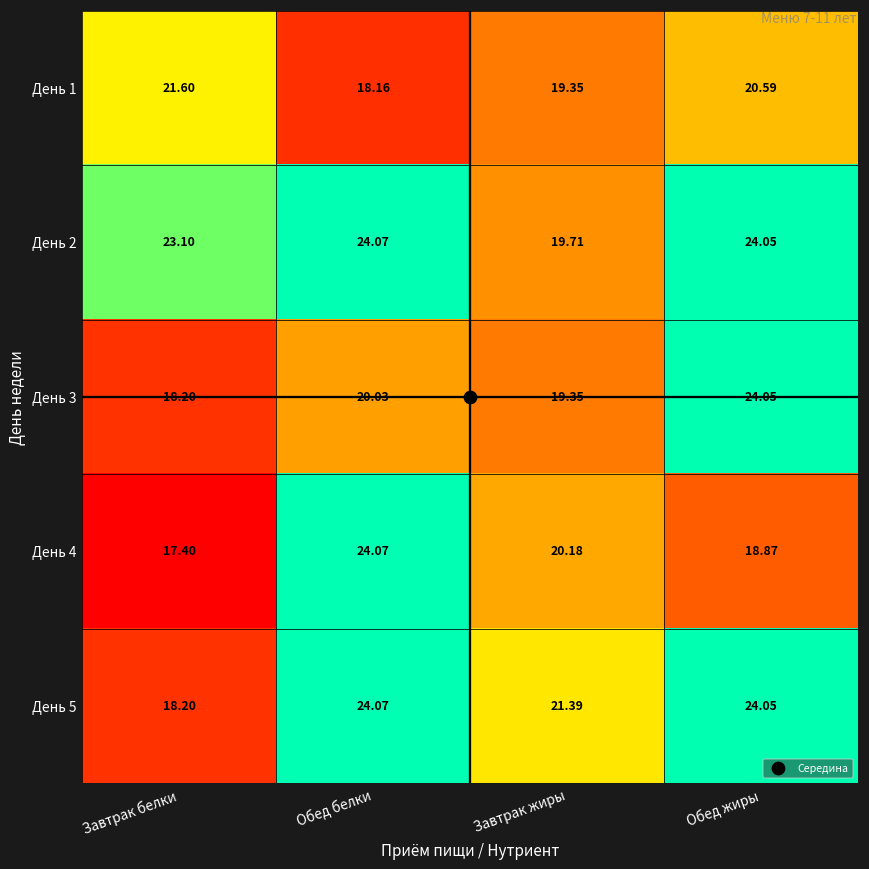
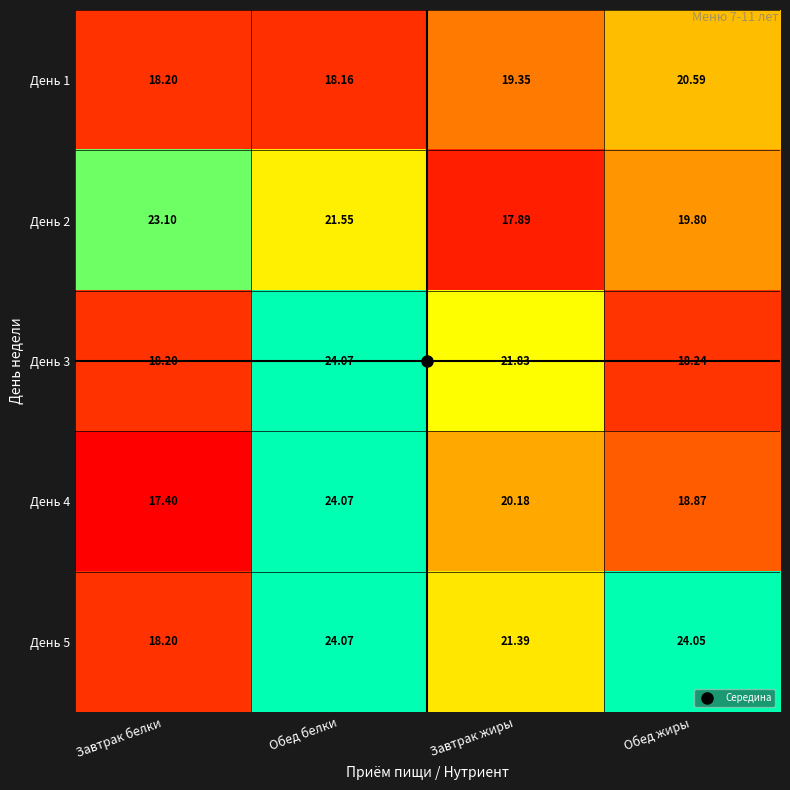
День 1, Завтрак белки: 21.60 -> 18.20
День 2, Обед белки: 24.07 -> 21.55
День 2, Завтрак жиры: 19.71 -> 17.89
День 2, Обед жиры: 24.05 -> 19.80
День 3, Обед белки: 20.03 -> 24.07
День 3, Завтрак жиры: 19.35 -> 21.83
День 3, Обед жиры: 24.05 -> 18.24
